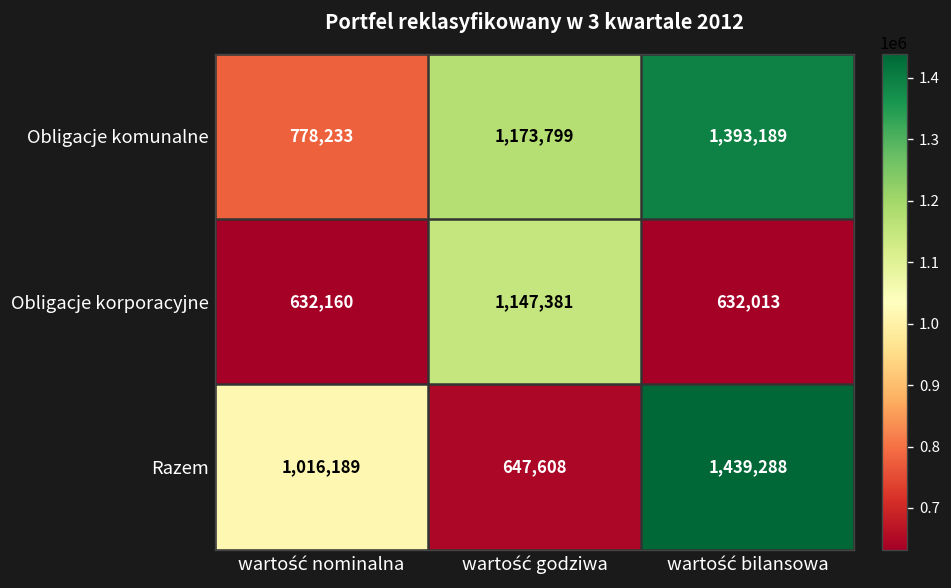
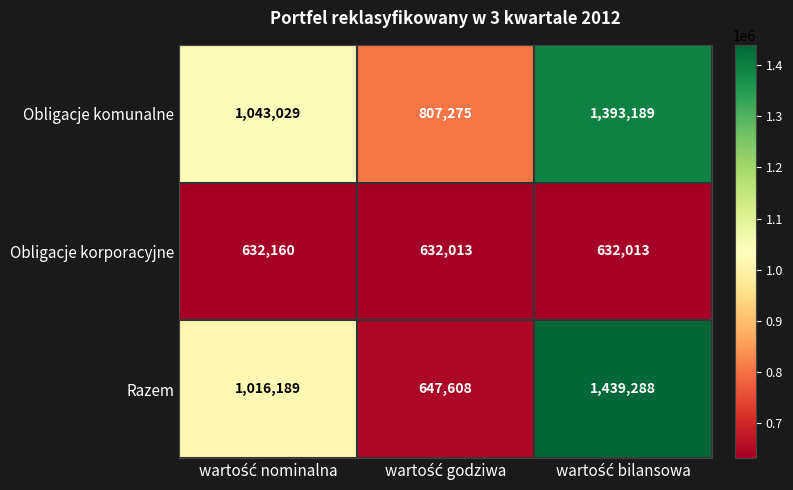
Obligacje komunalne, wartość nominalna: 778,233 -> 1,043,029
Obligacje komunalne, wartość godziwa: 1,173,799 -> 807,275
Obligacje korporacyjne, wartość godziwa: 1,147,381 -> 632,013
